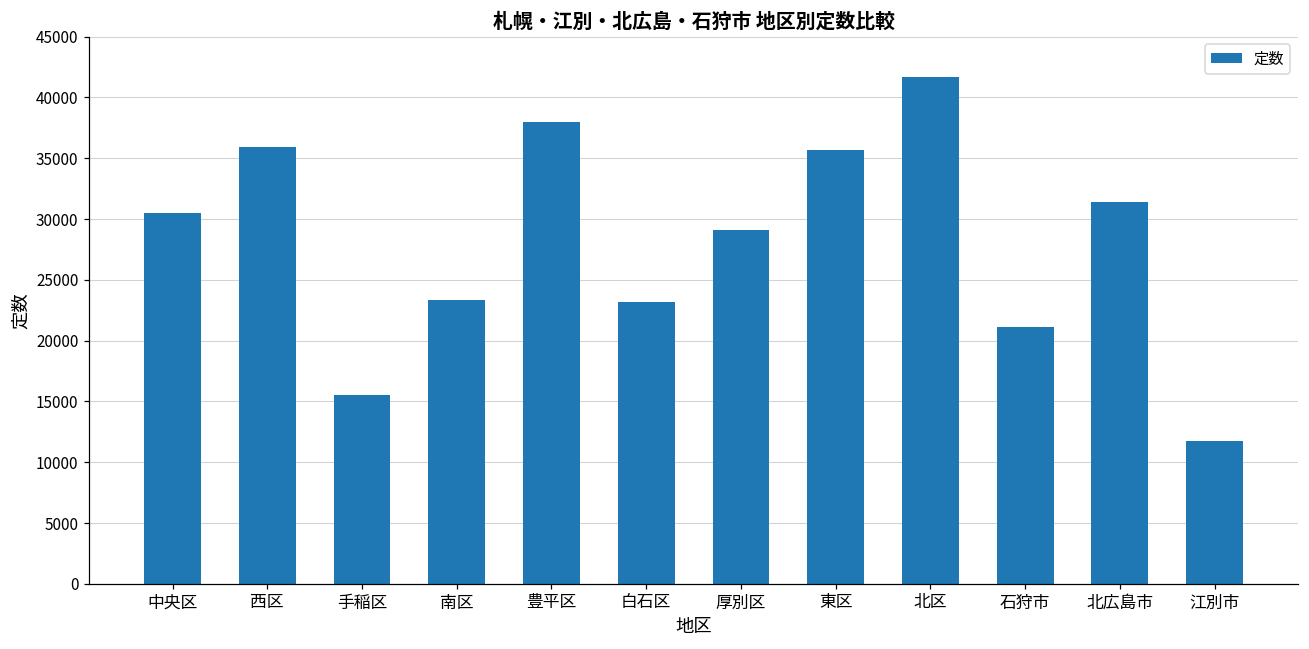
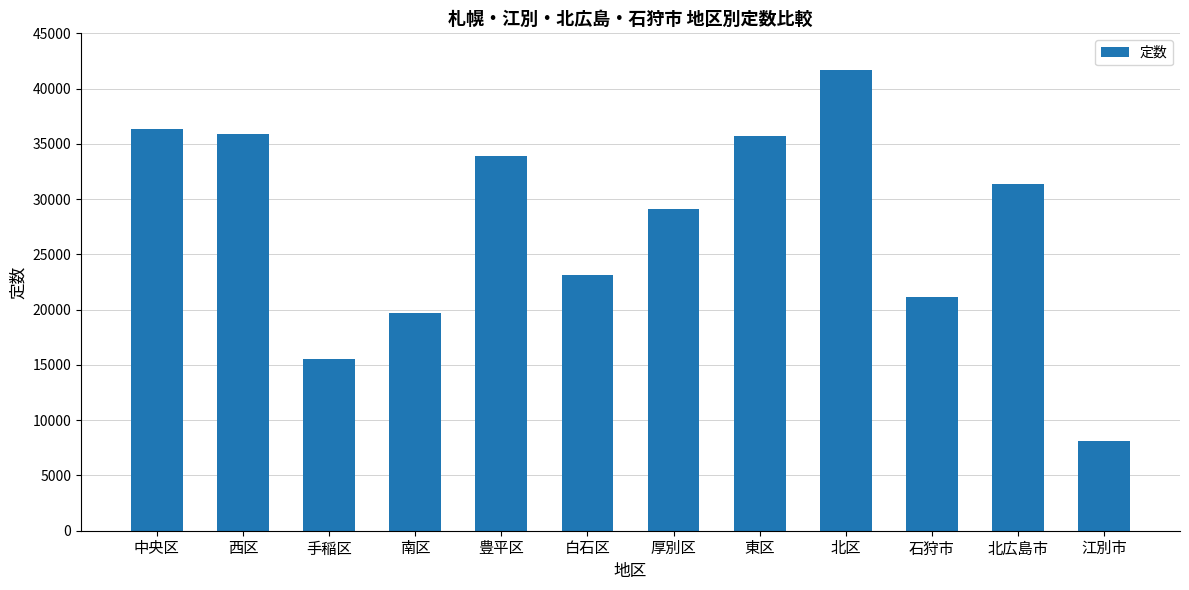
中央区: 30500 -> 36400
南区: 23300 -> 19700
豊平区: 38000 -> 33900
江別市: 11800 -> 8100
